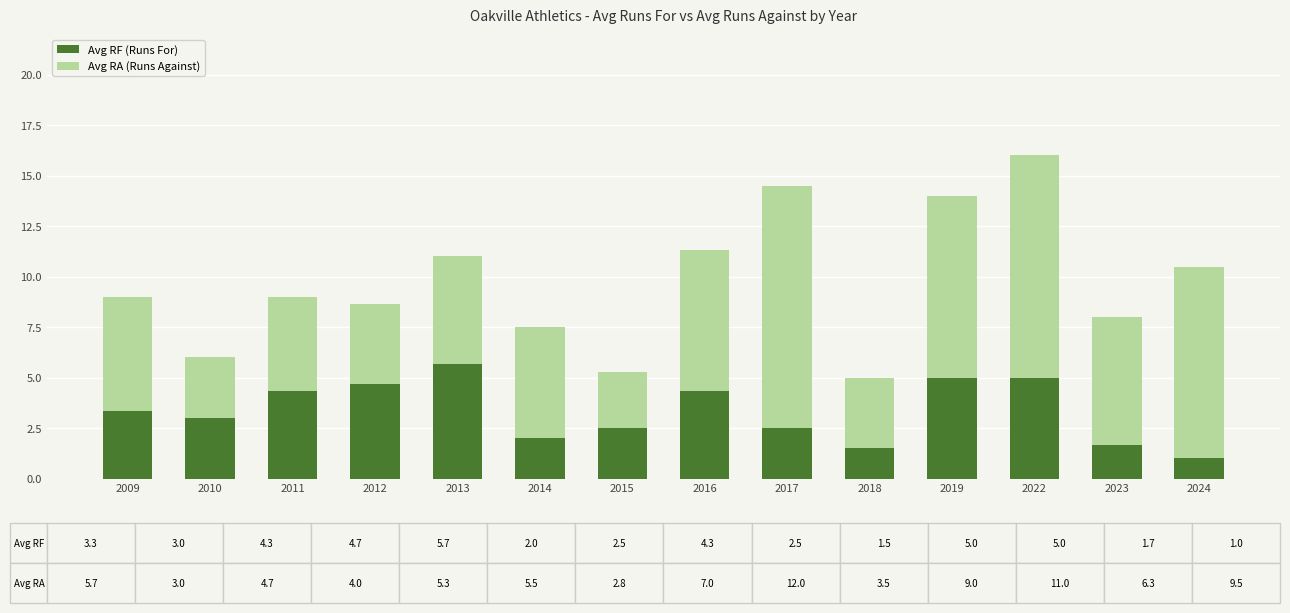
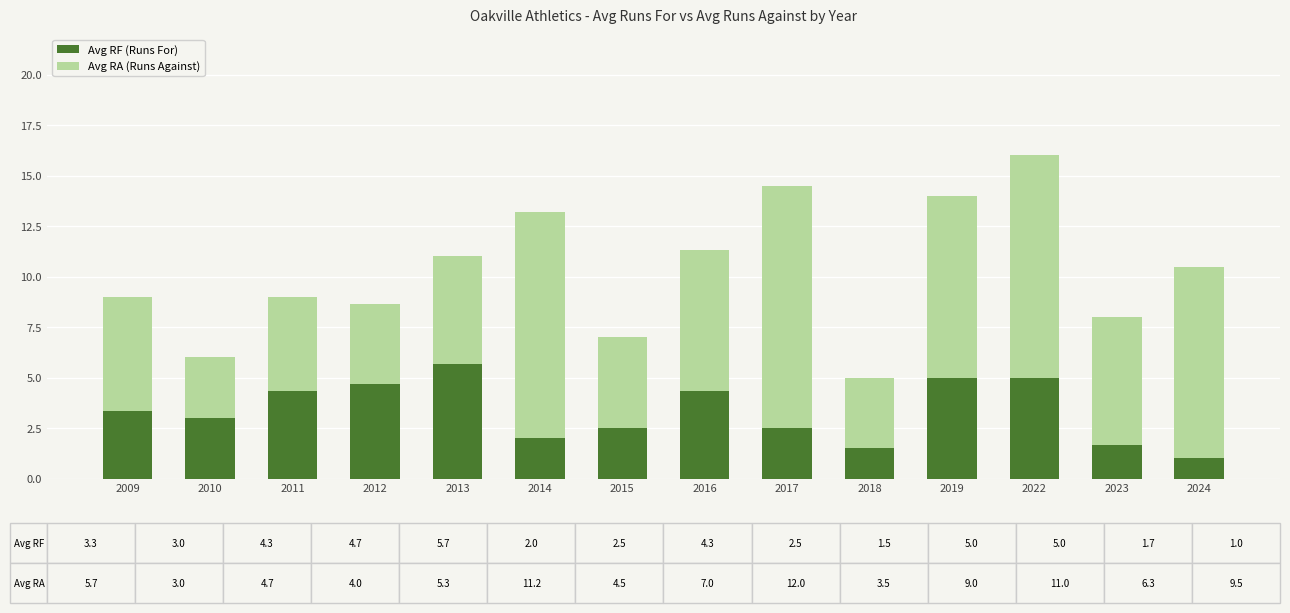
Avg RA (Runs Against), 2014: 5.5 -> 11.2
Avg RA (Runs Against), 2015: 2.8 -> 4.5
